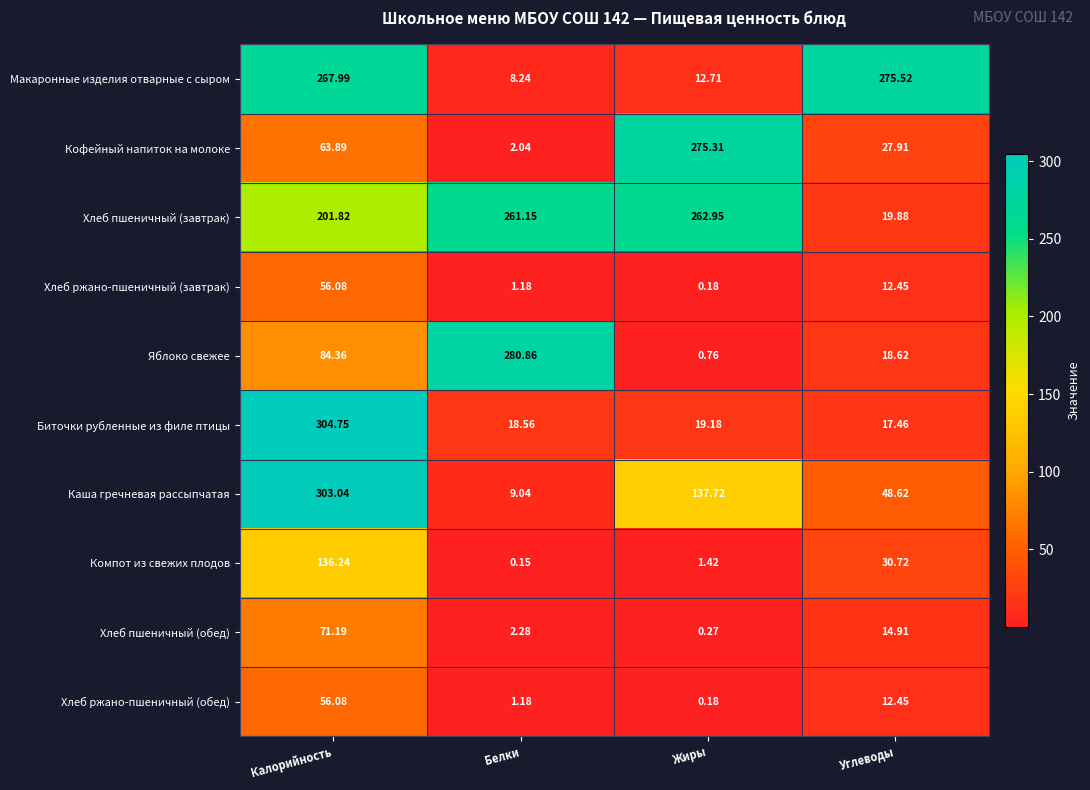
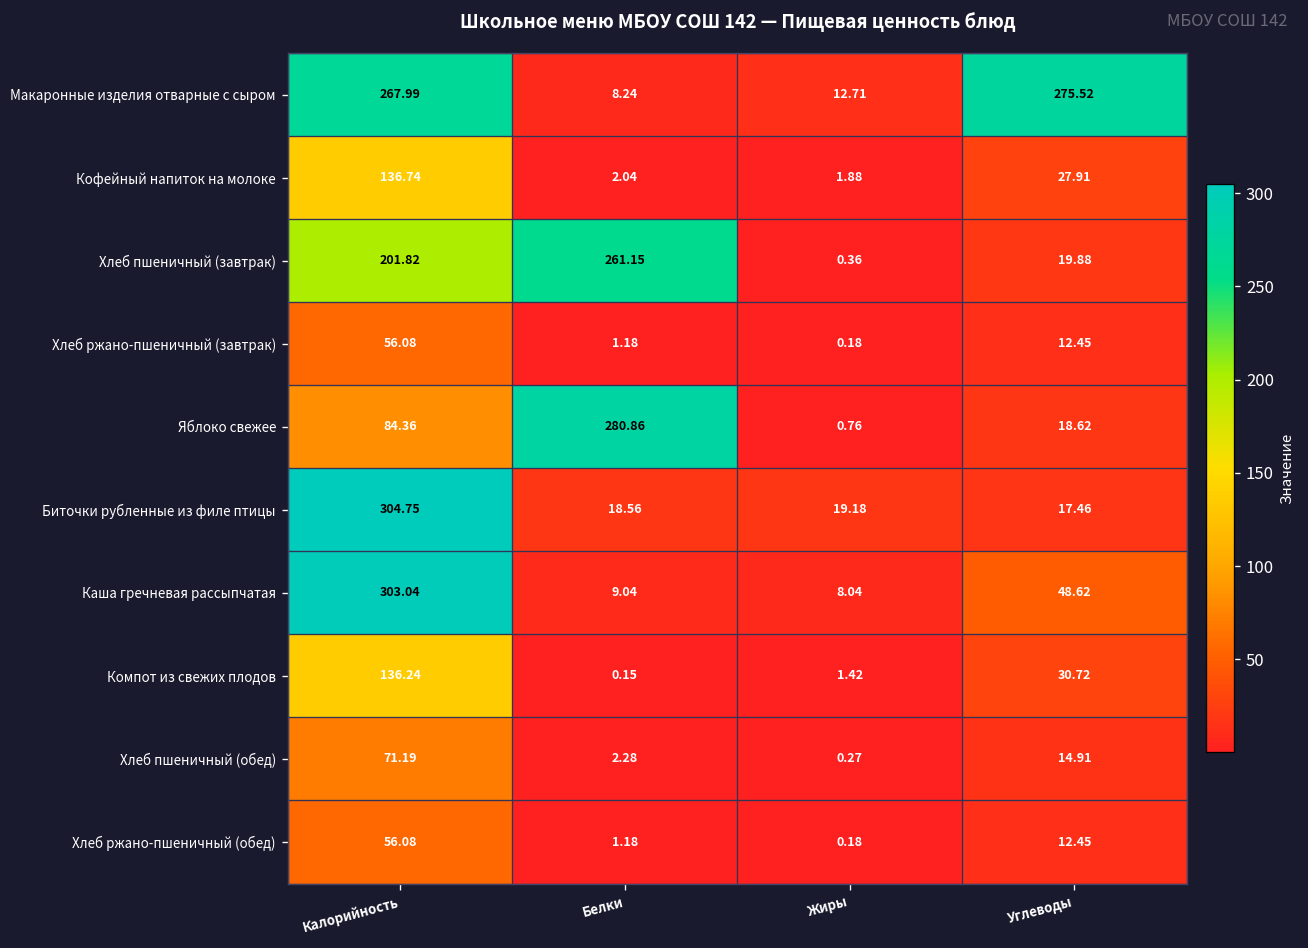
Кофейный напиток на молоке, Калорийность: 63.89 -> 136.74
Кофейный напиток на молоке, Жиры: 275.31 -> 1.88
Хлеб пшеничный (завтрак), Жиры: 262.95 -> 0.36
Каша гречневая рассыпчатая, Жиры: 137.72 -> 8.04
